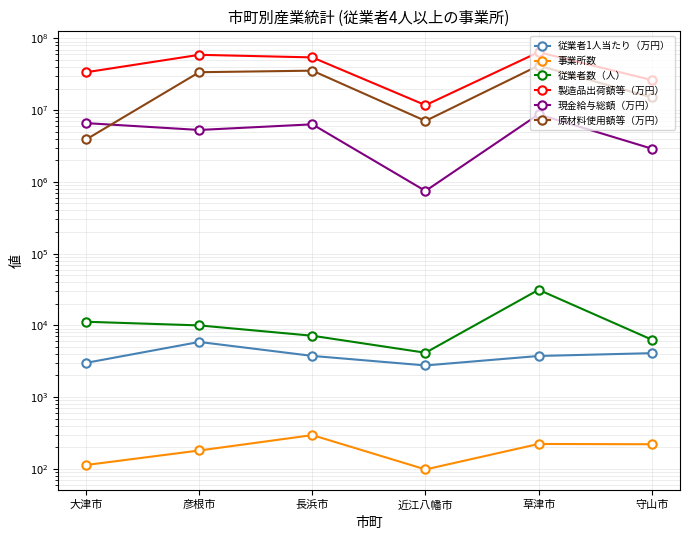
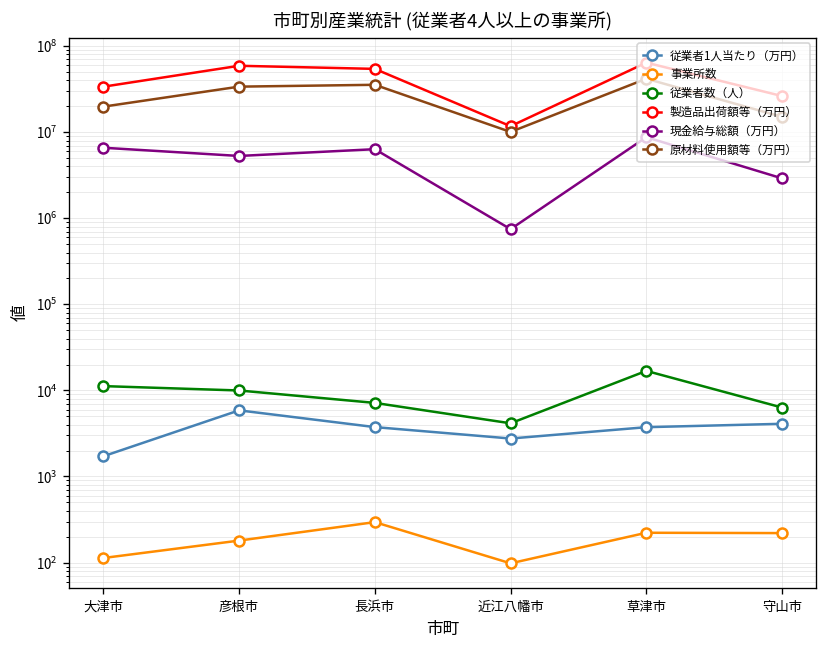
従業者1人当たり（万円）, 大津市: 3000 -> 1700
原材料使用額等（万円）, 大津市: 4000000 -> 20000000
原材料使用額等（万円）, 近江八幡市: 7000000 -> 10000000
従業者数（人）, 草津市: 30000 -> 17000
